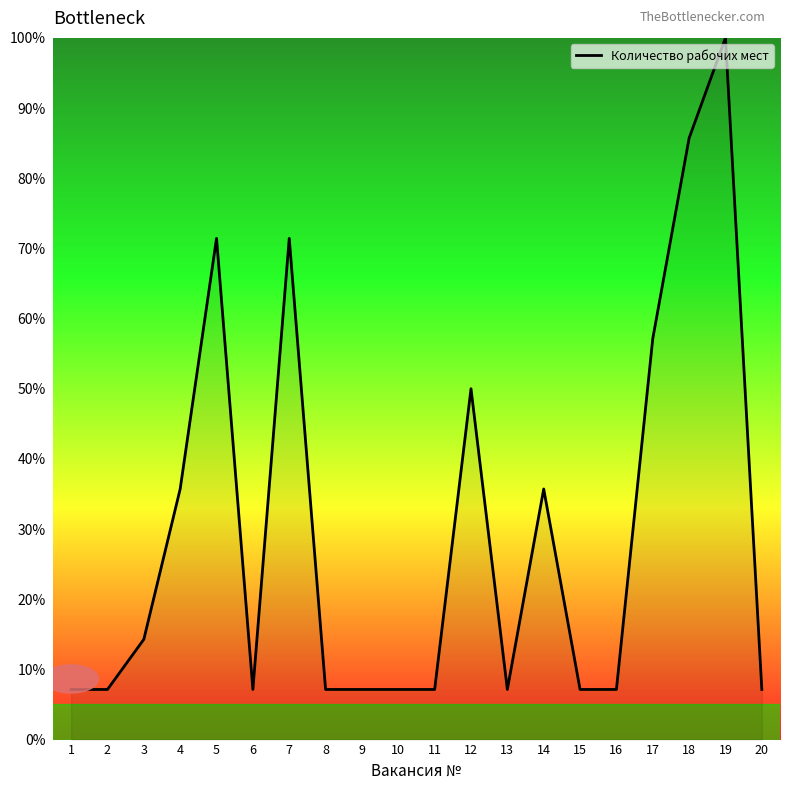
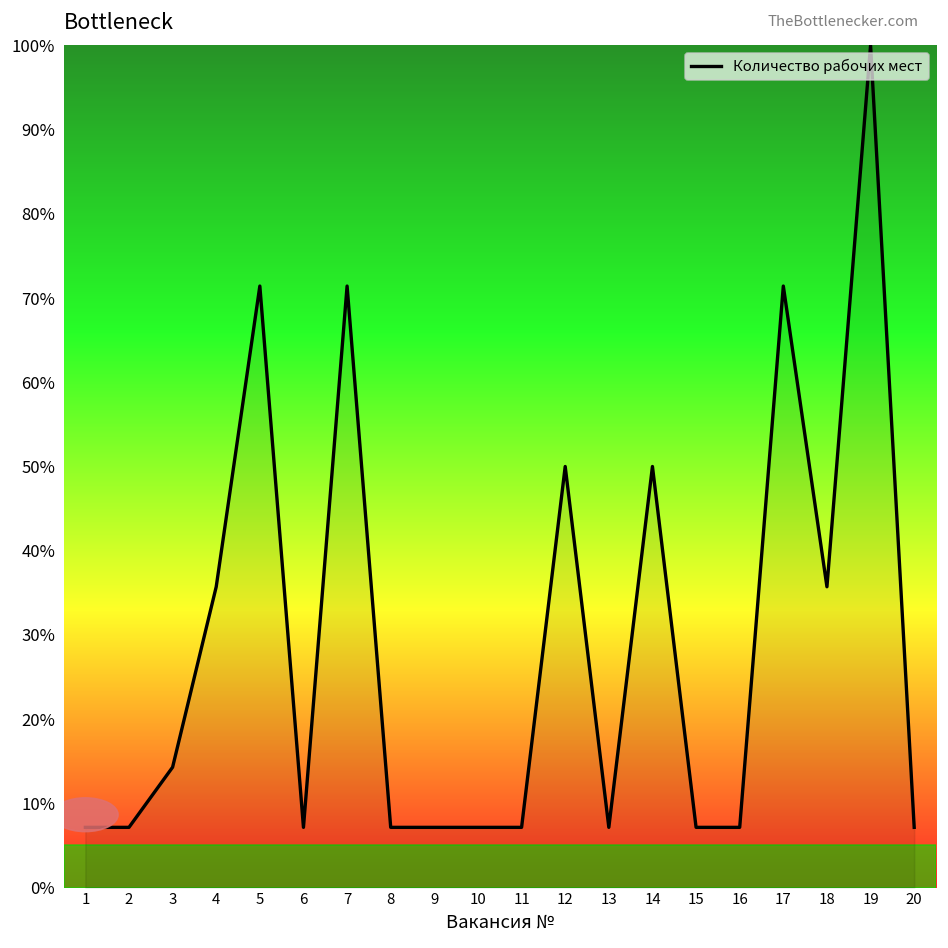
14: 36% -> 50%
17: 57% -> 71%
18: 86% -> 36%
